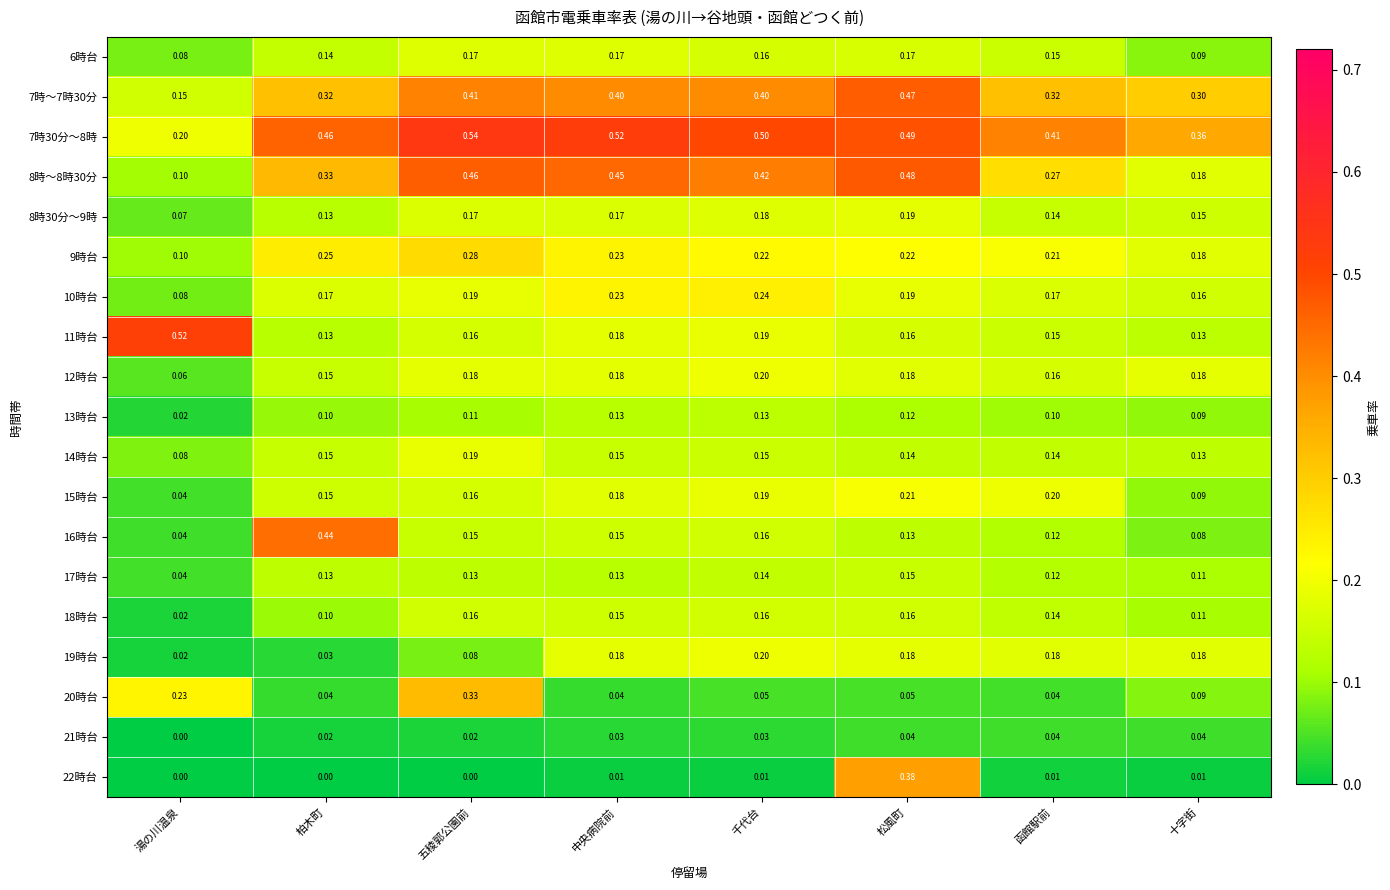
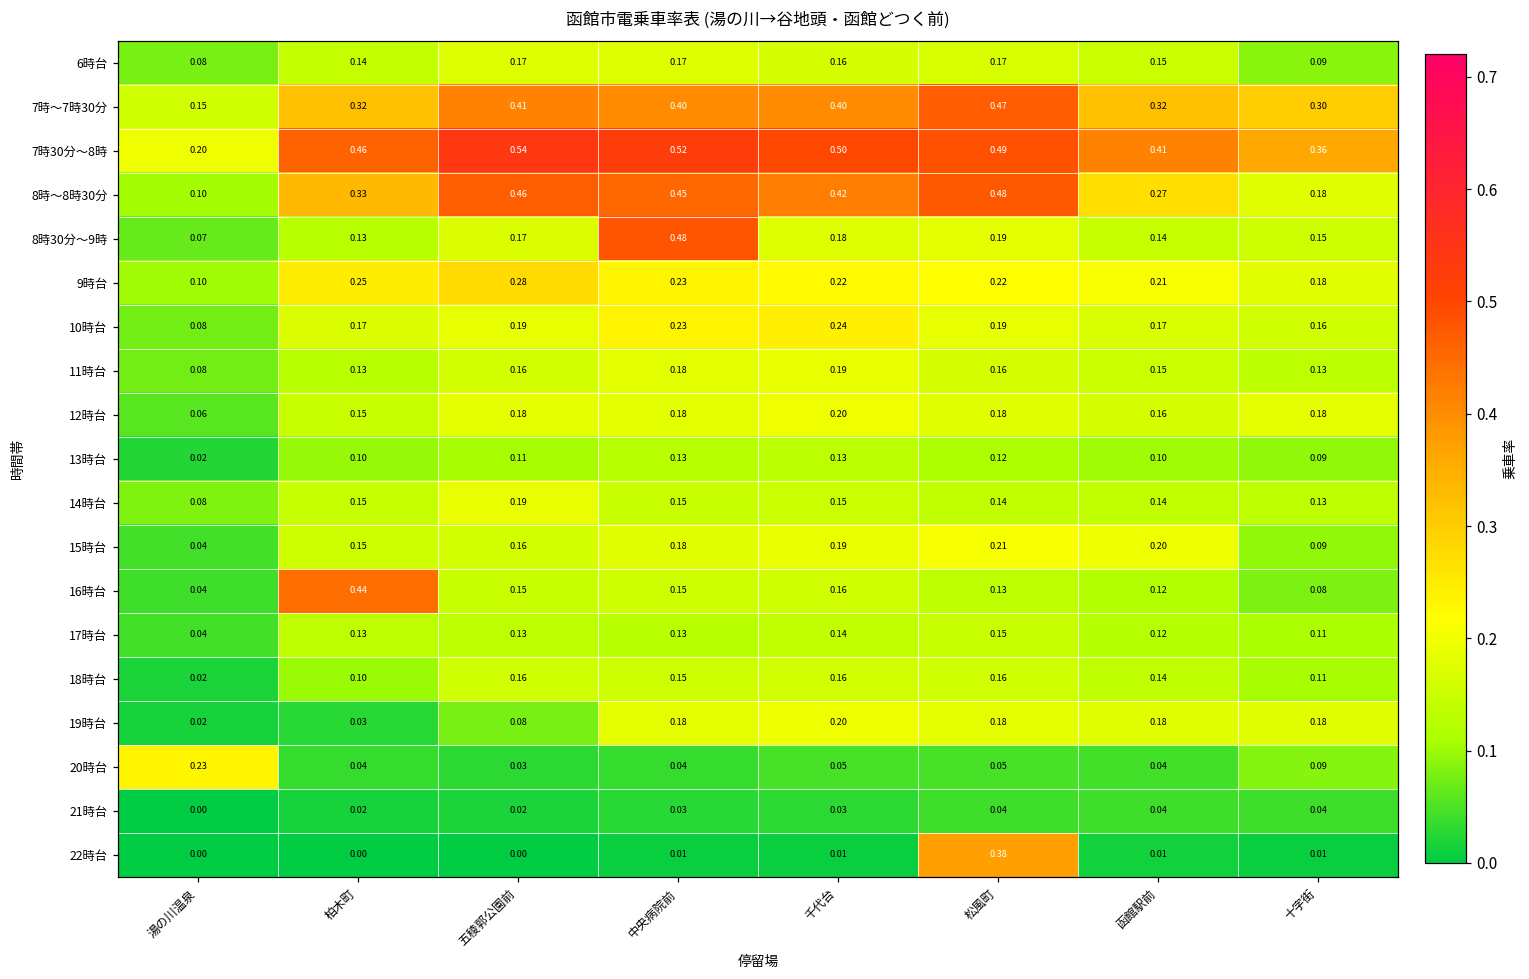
8時30分～9時, 中央病院前: 0.17 -> 0.48
11時台, 湯の川温泉: 0.52 -> 0.08
20時台, 五稜郭公園前: 0.33 -> 0.03
